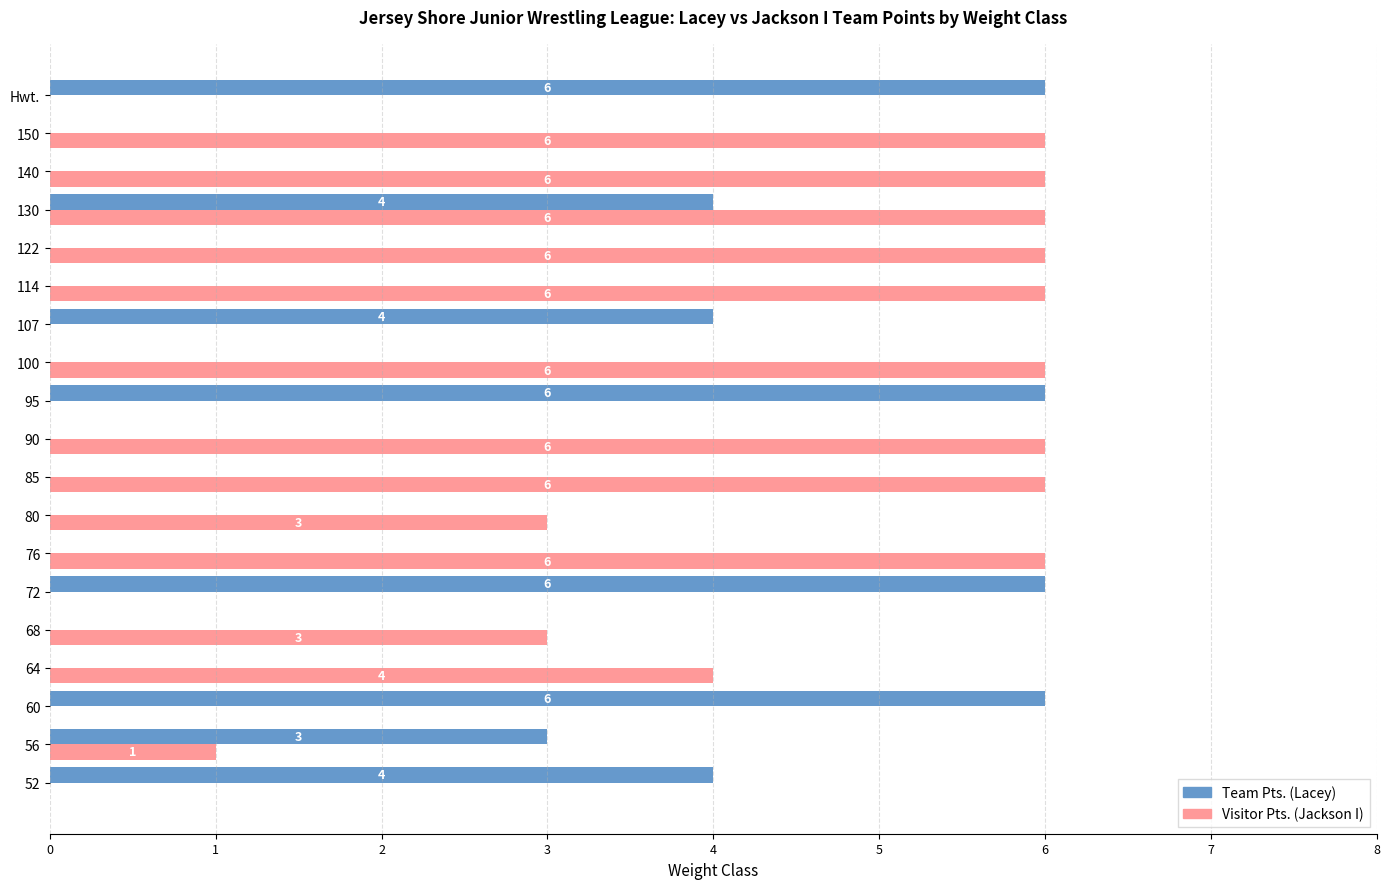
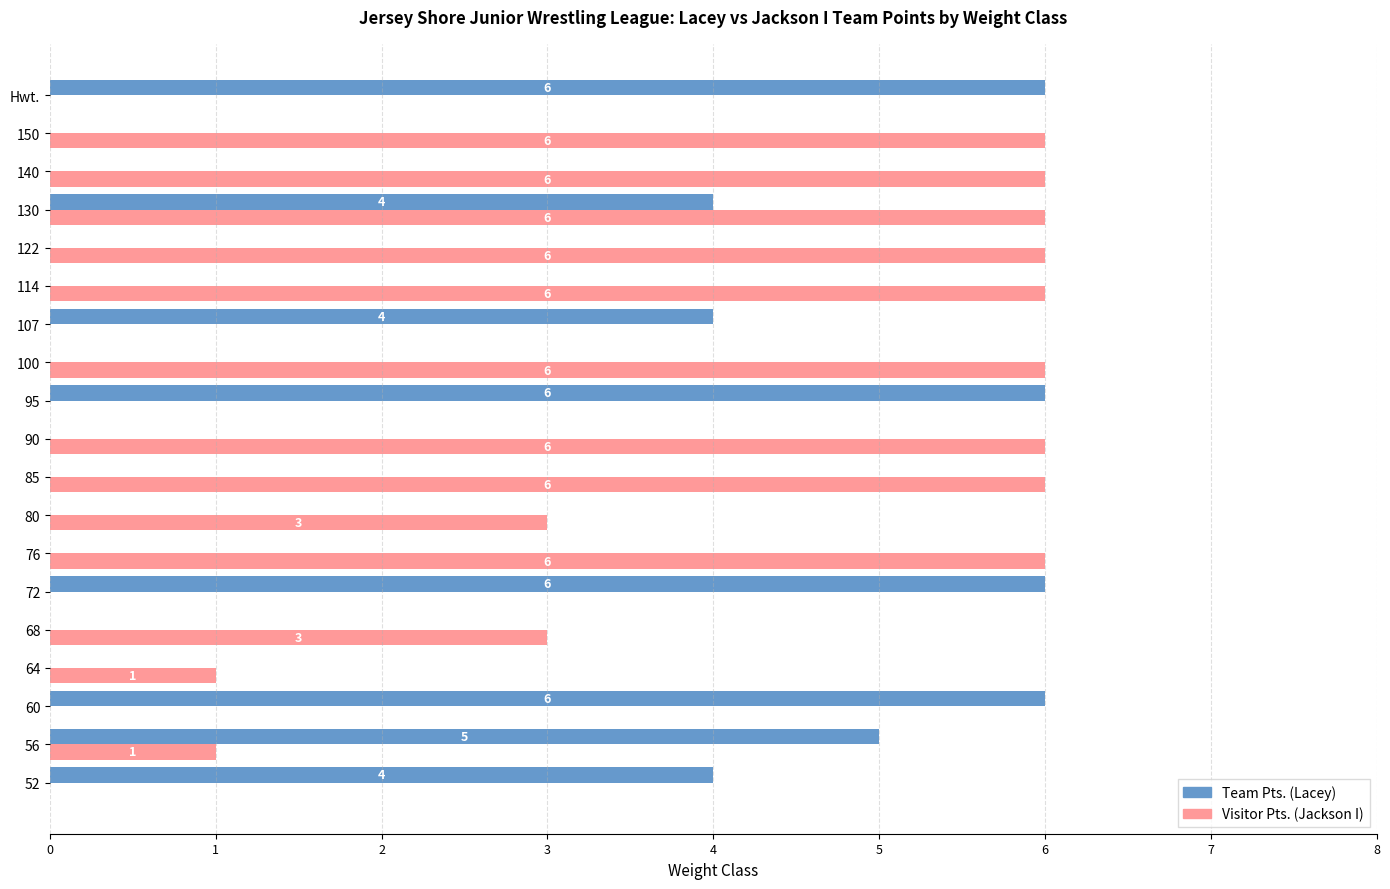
Visitor Pts. (Jackson I), 64: 4 -> 1
Team Pts. (Lacey), 56: 3 -> 5
